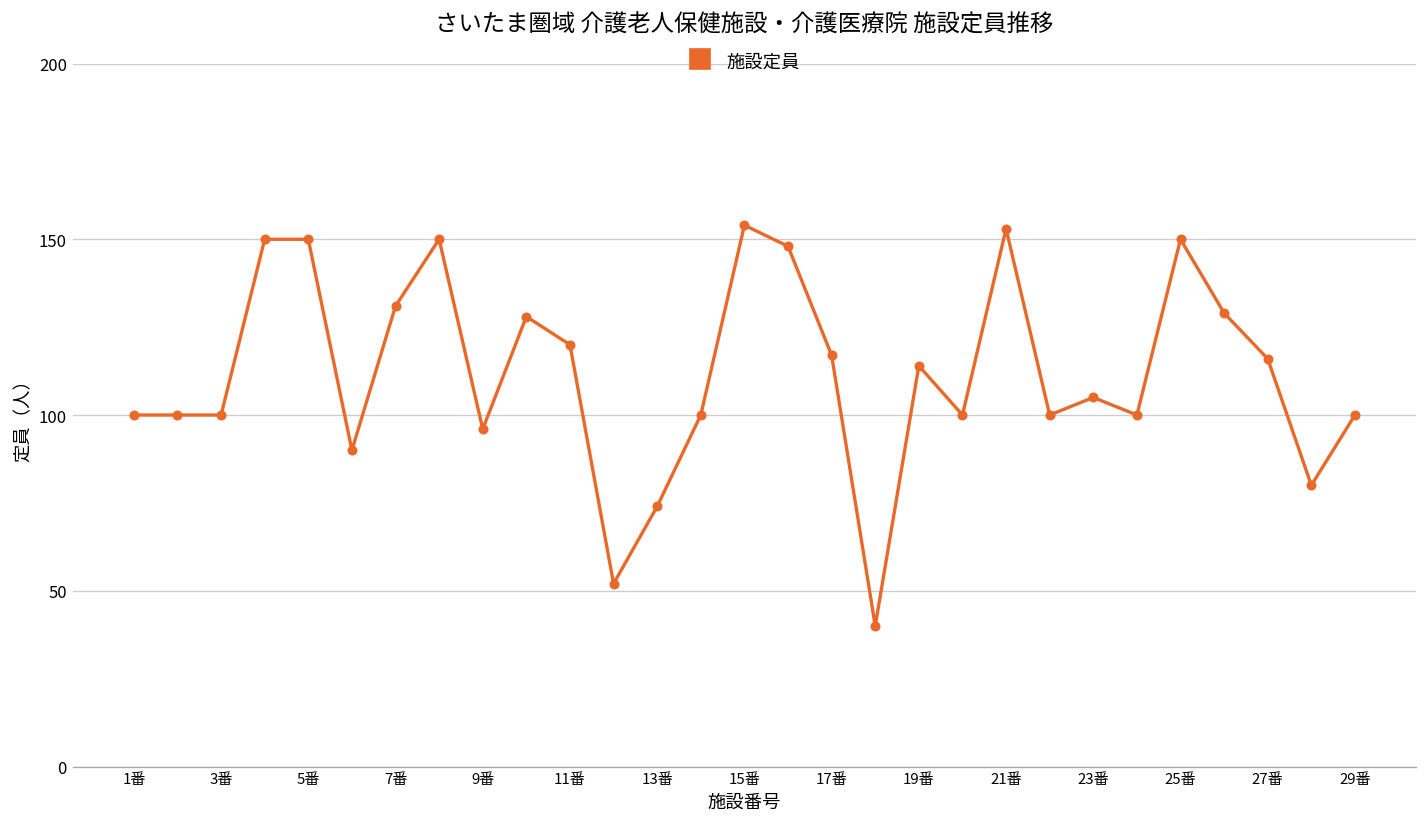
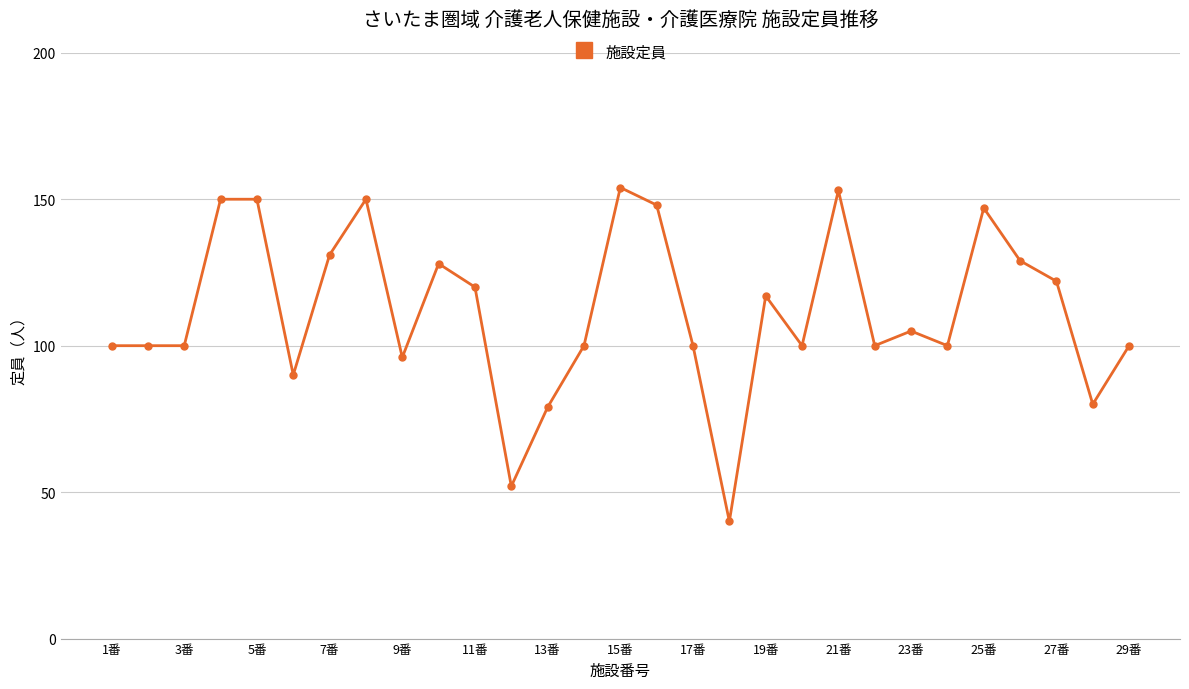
13番: 74 -> 79
17番: 117 -> 100
19番: 114 -> 117
25番: 150 -> 147
27番: 116 -> 122
